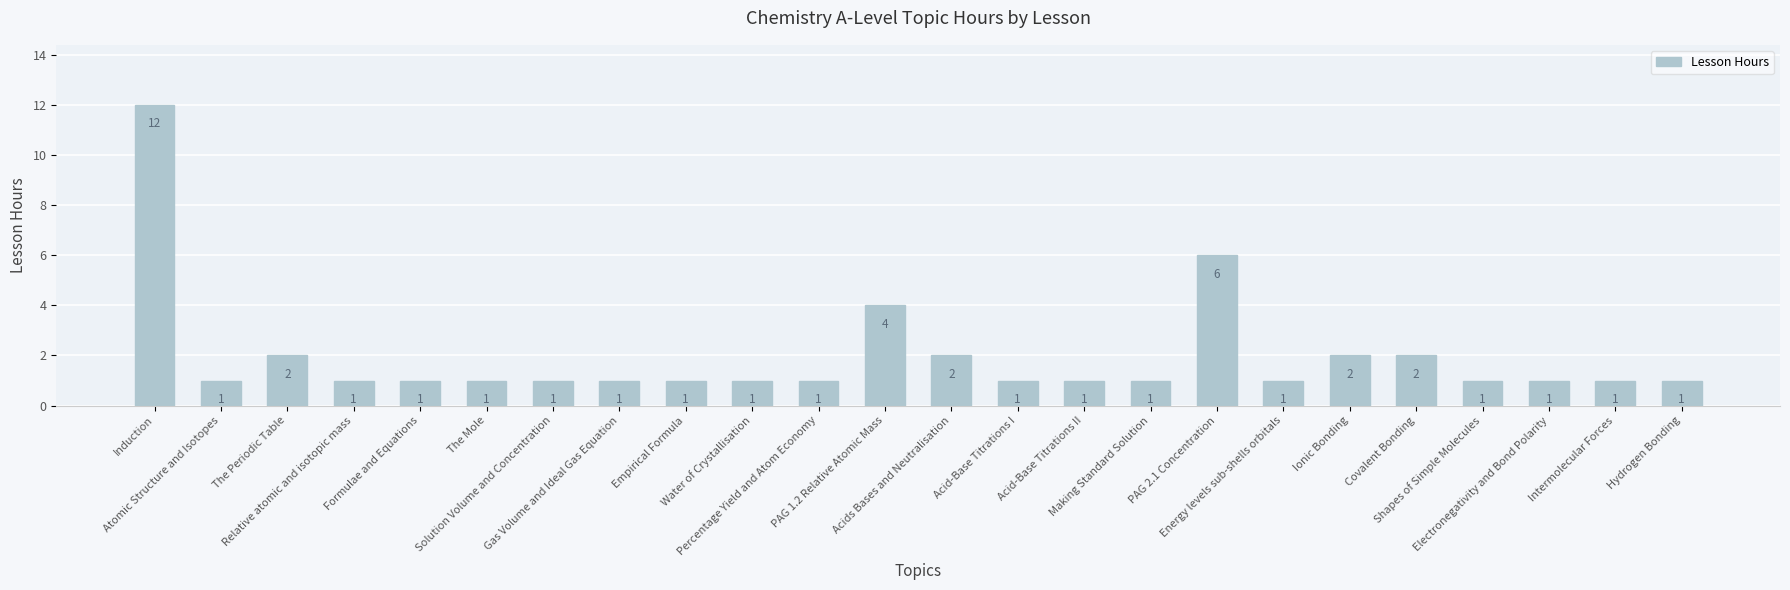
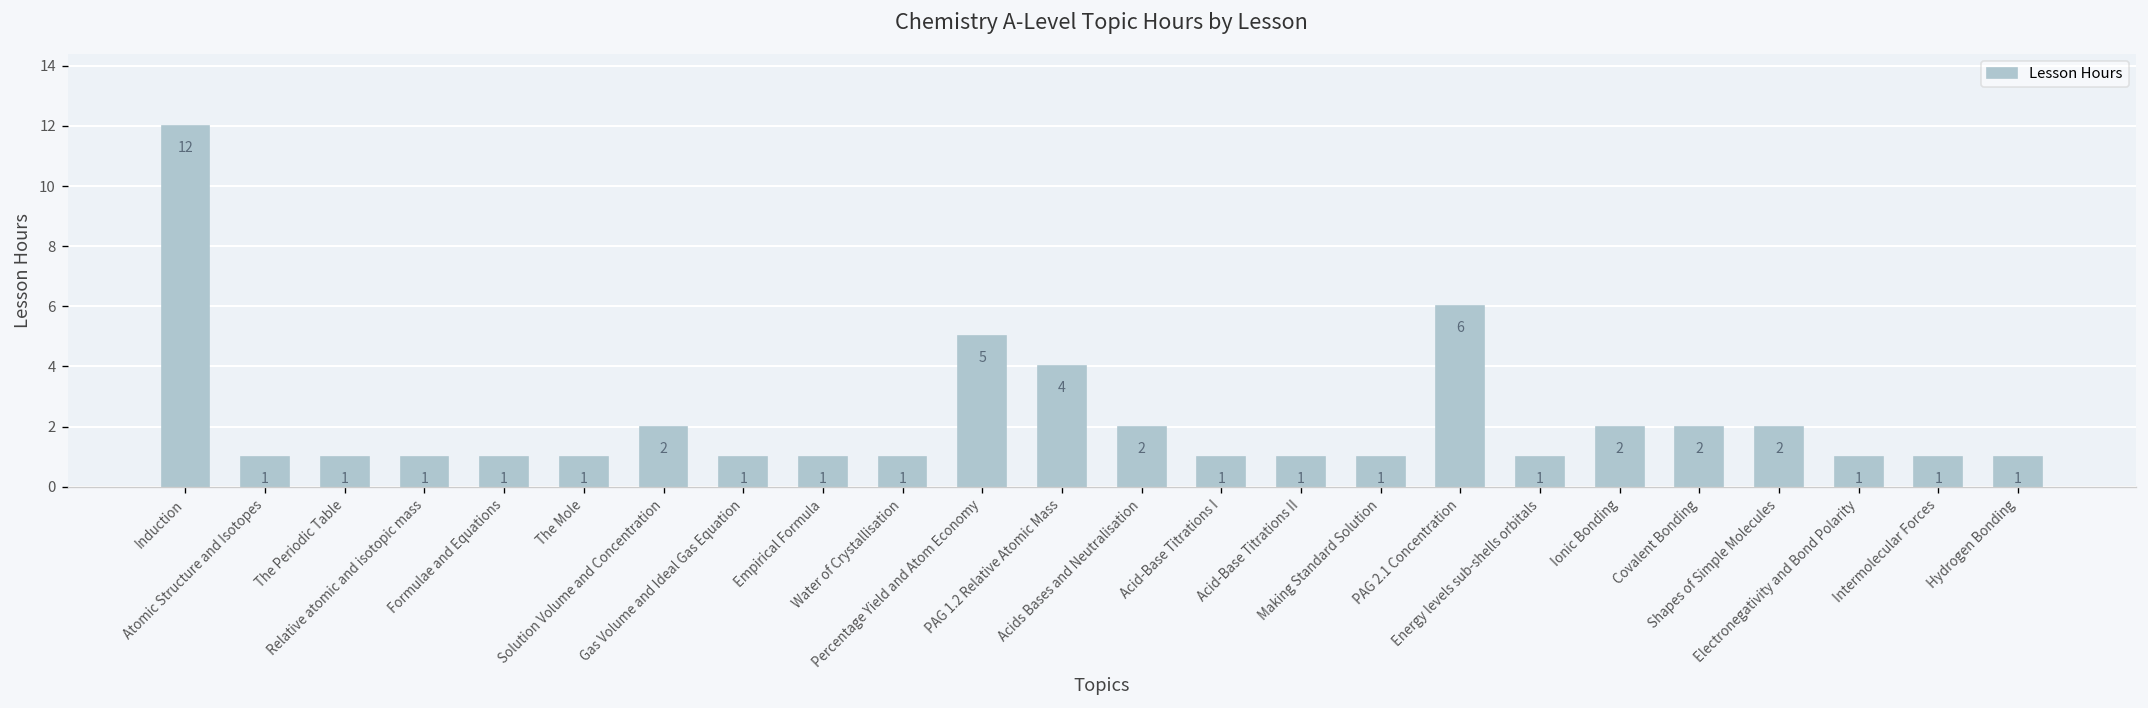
The Periodic Table: 2 -> 1
Solution Volume and Concentration: 1 -> 2
Percentage Yield and Atom Economy: 1 -> 5
Shapes of Simple Molecules: 1 -> 2
